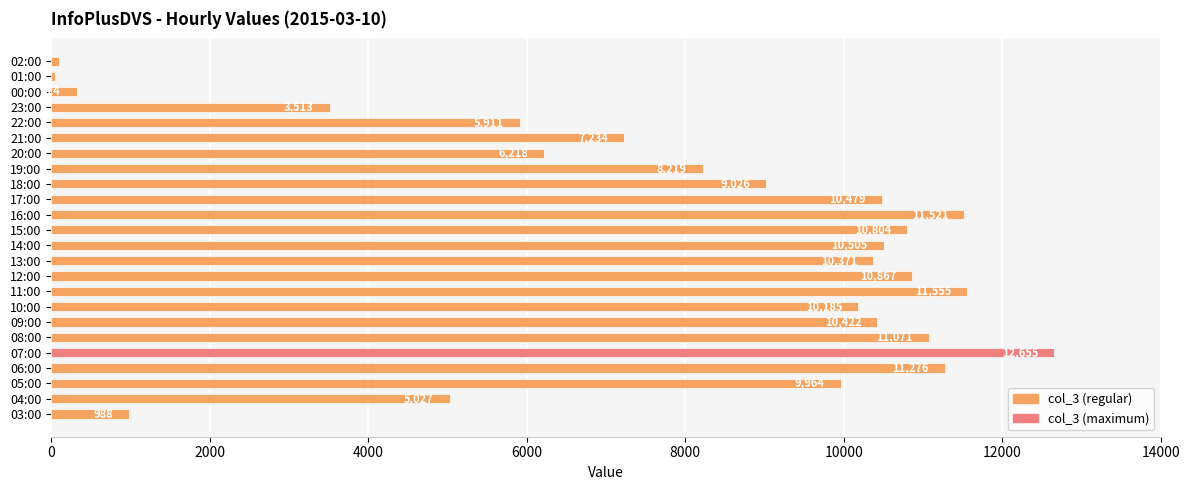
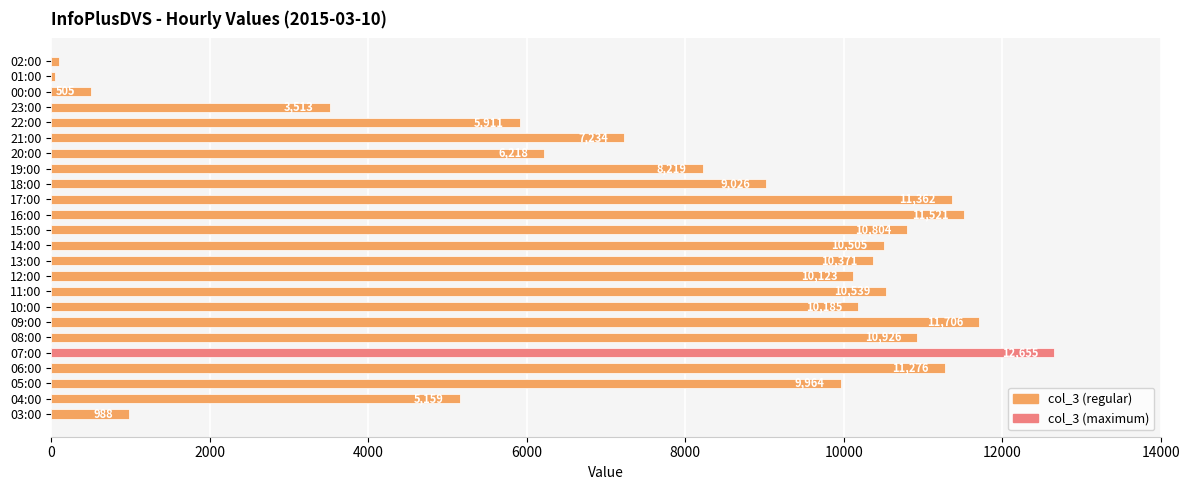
00:00: 300 -> 500
17:00: 10500 -> 11400
12:00: 10,867 -> 10,123
11:00: 11600 -> 10500
09:00: 10,422 -> 11,706
08:00: 11100 -> 10900
04:00: 5000 -> 5200
